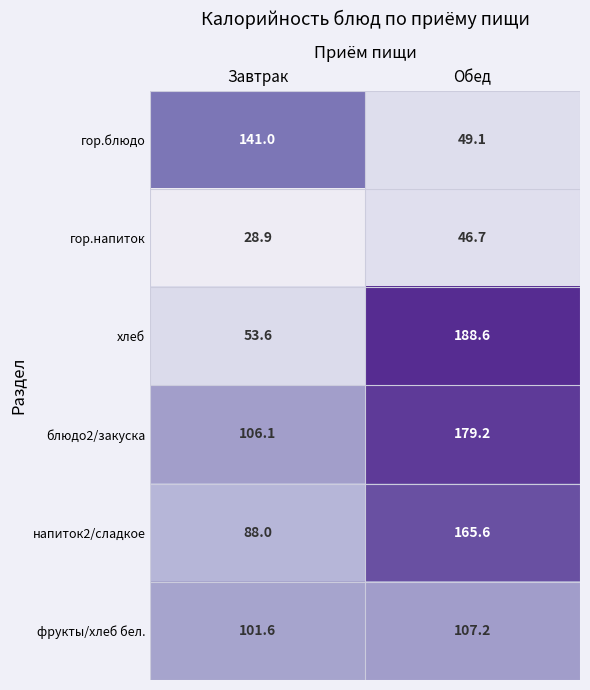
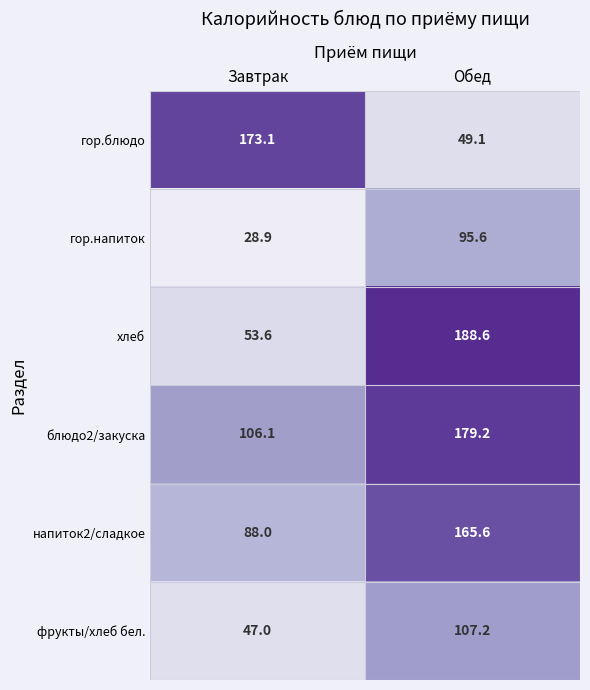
гор.блюдо, Завтрак: 141.0 -> 173.1
гор.напиток, Обед: 46.7 -> 95.6
фрукты/хлеб бел., Завтрак: 101.6 -> 47.0
